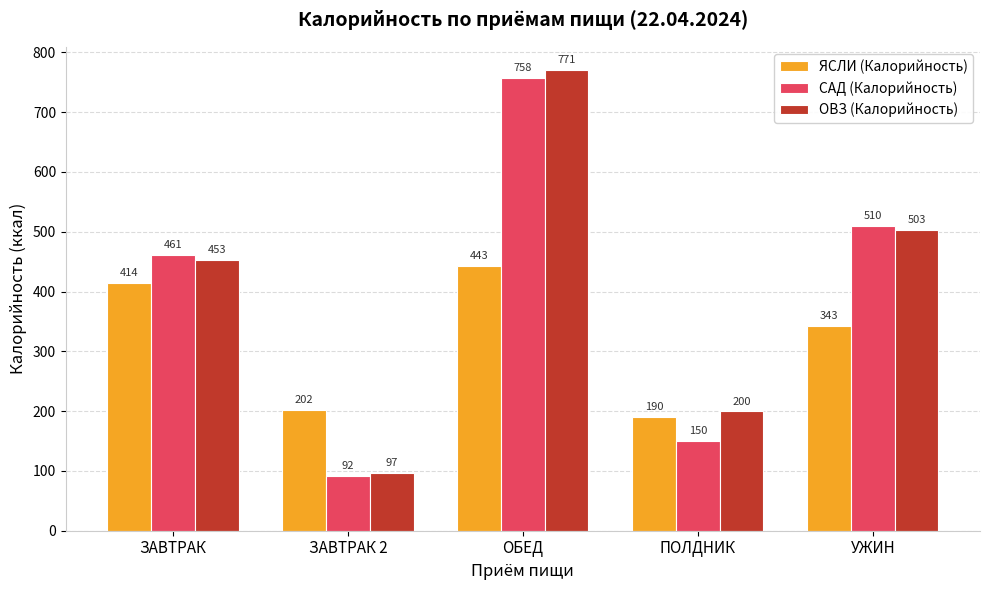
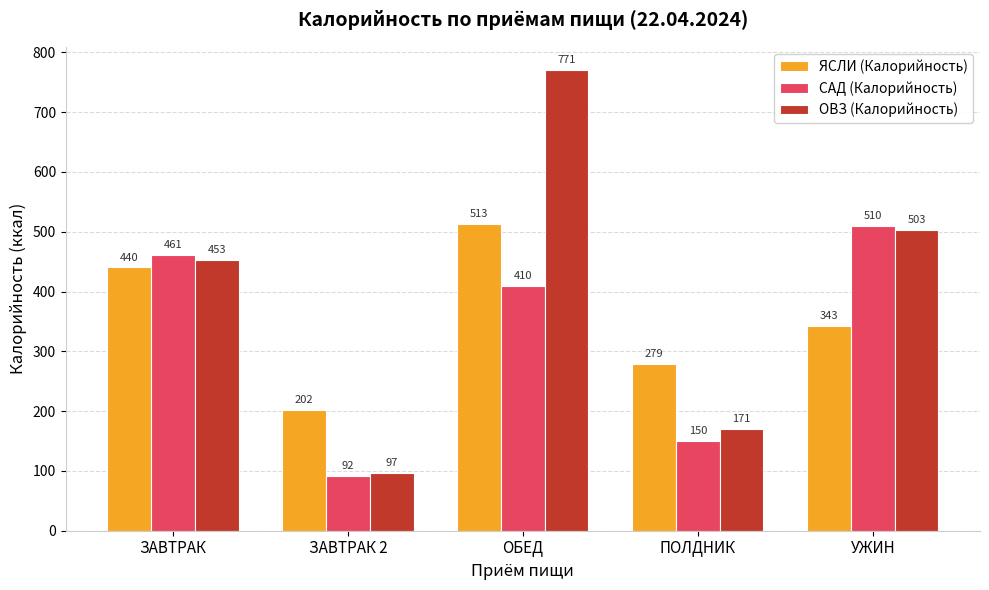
ЯСЛИ (Калорийность), ЗАВТРАК: 414 -> 440
ЯСЛИ (Калорийность), ОБЕД: 443 -> 513
САД (Калорийность), ОБЕД: 758 -> 410
ЯСЛИ (Калорийность), ПОЛДНИК: 190 -> 279
ОВЗ (Калорийность), ПОЛДНИК: 200 -> 171
